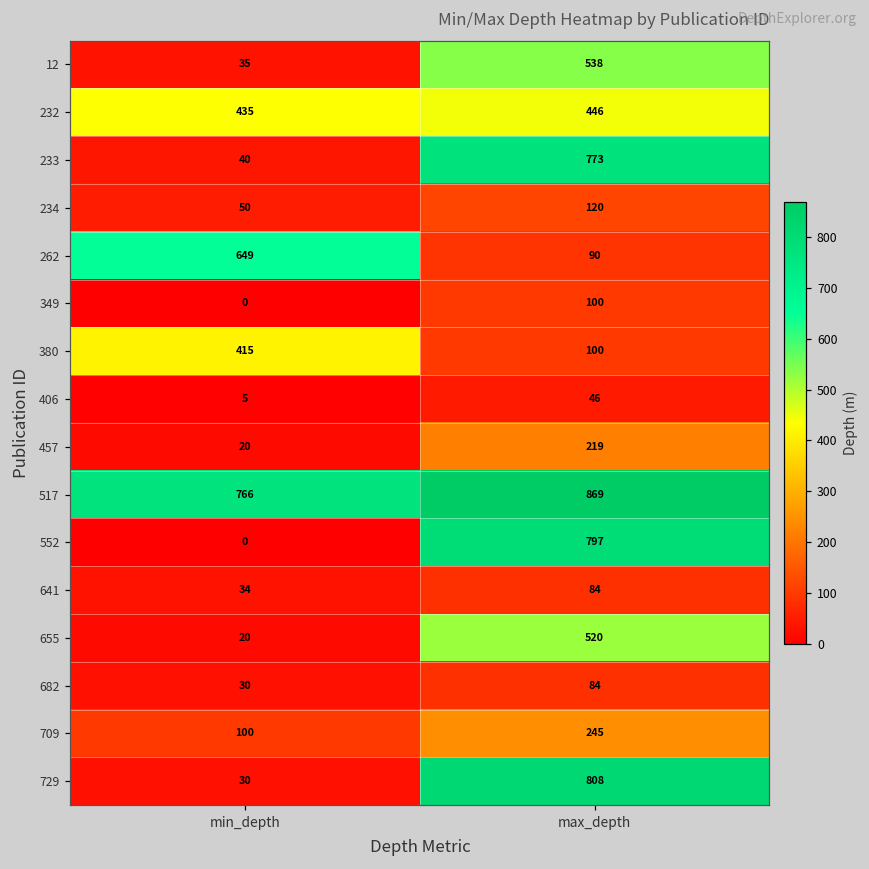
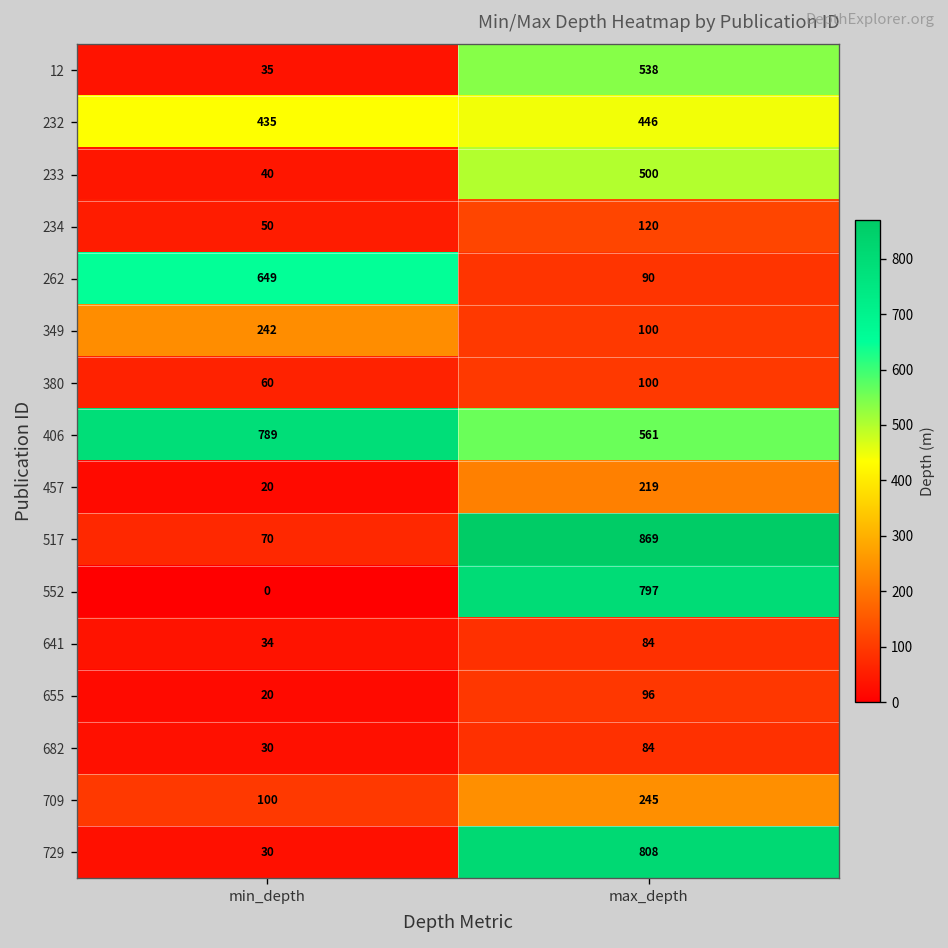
233, max_depth: 773 -> 500
349, min_depth: 0 -> 242
380, min_depth: 415 -> 60
406, min_depth: 5 -> 789
406, max_depth: 46 -> 561
517, min_depth: 766 -> 70
655, max_depth: 520 -> 96
